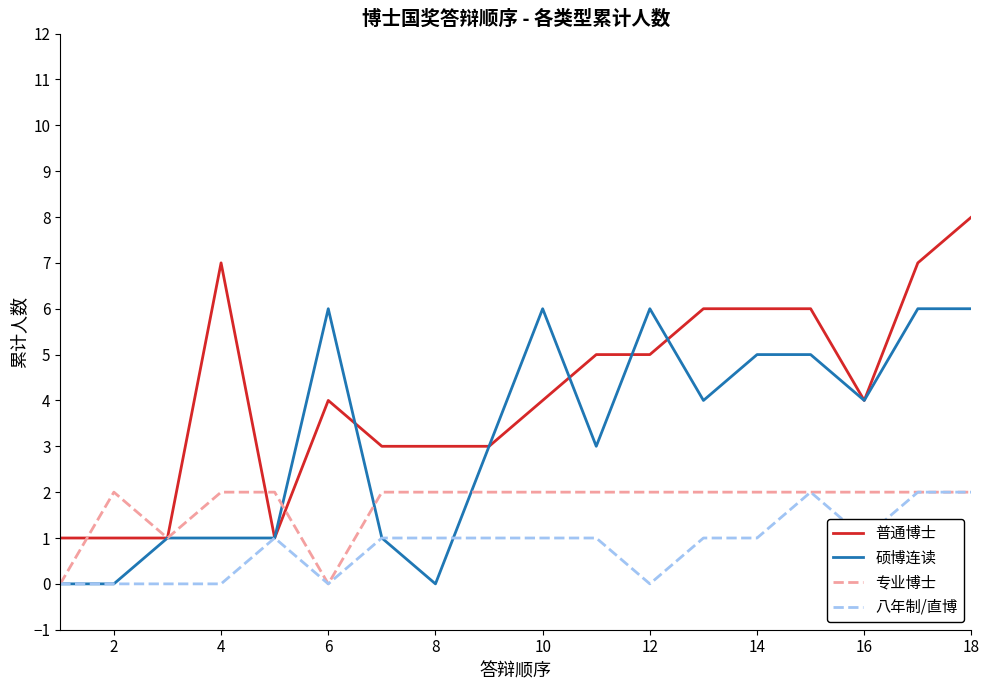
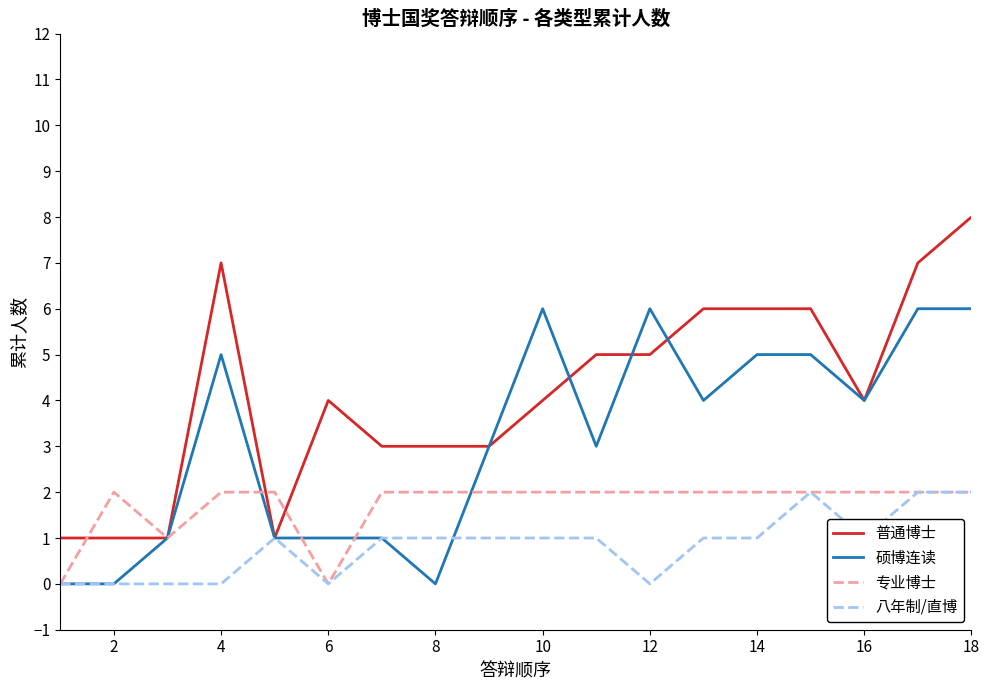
硕博连读, 4: 1 -> 5
硕博连读, 6: 6 -> 1
